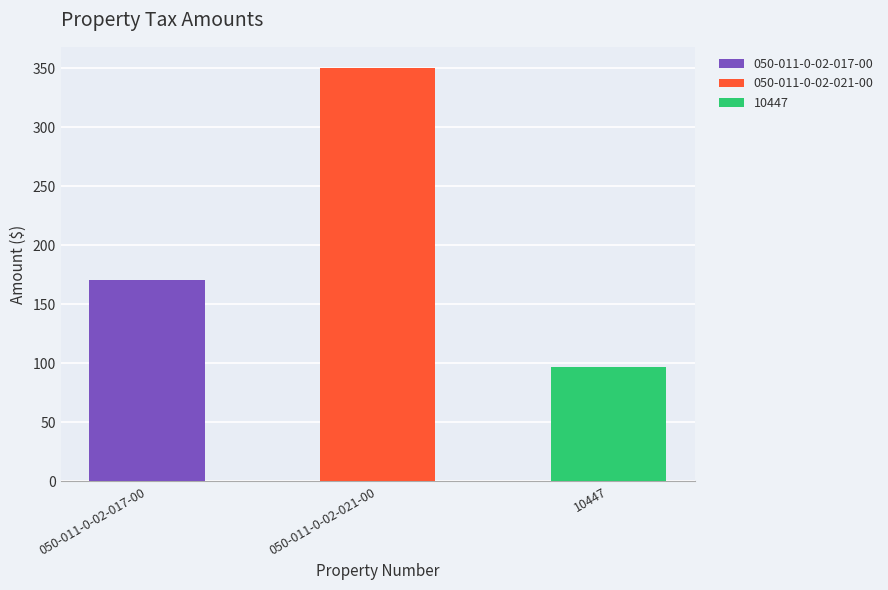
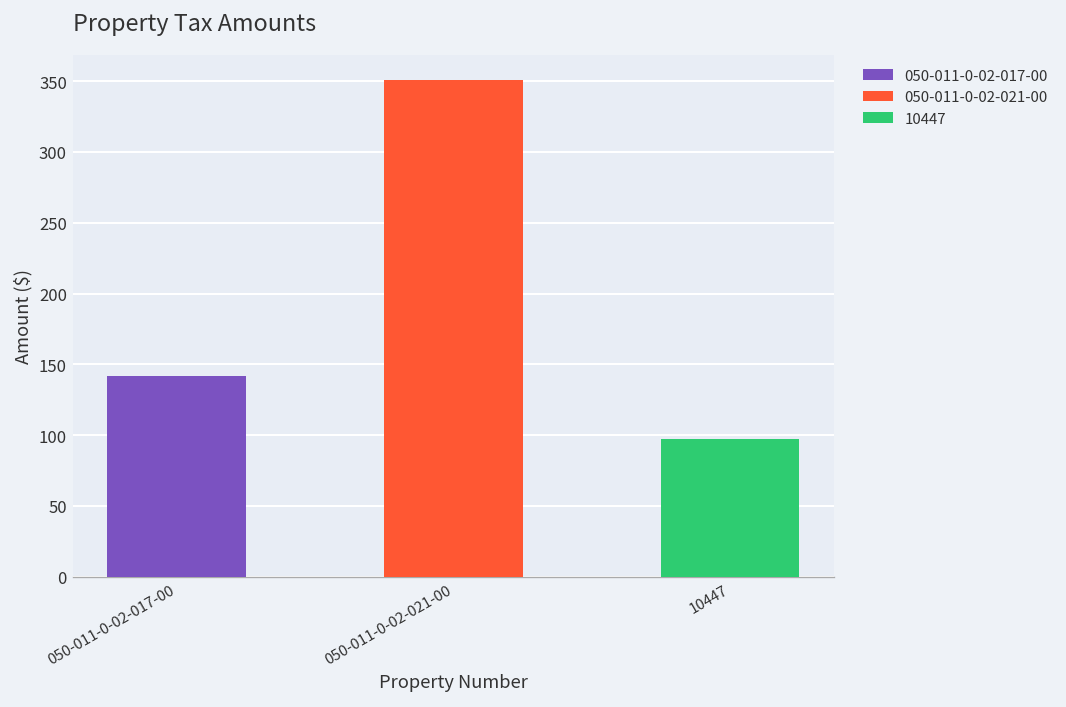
050-011-0-02-017-00: 171 -> 142
